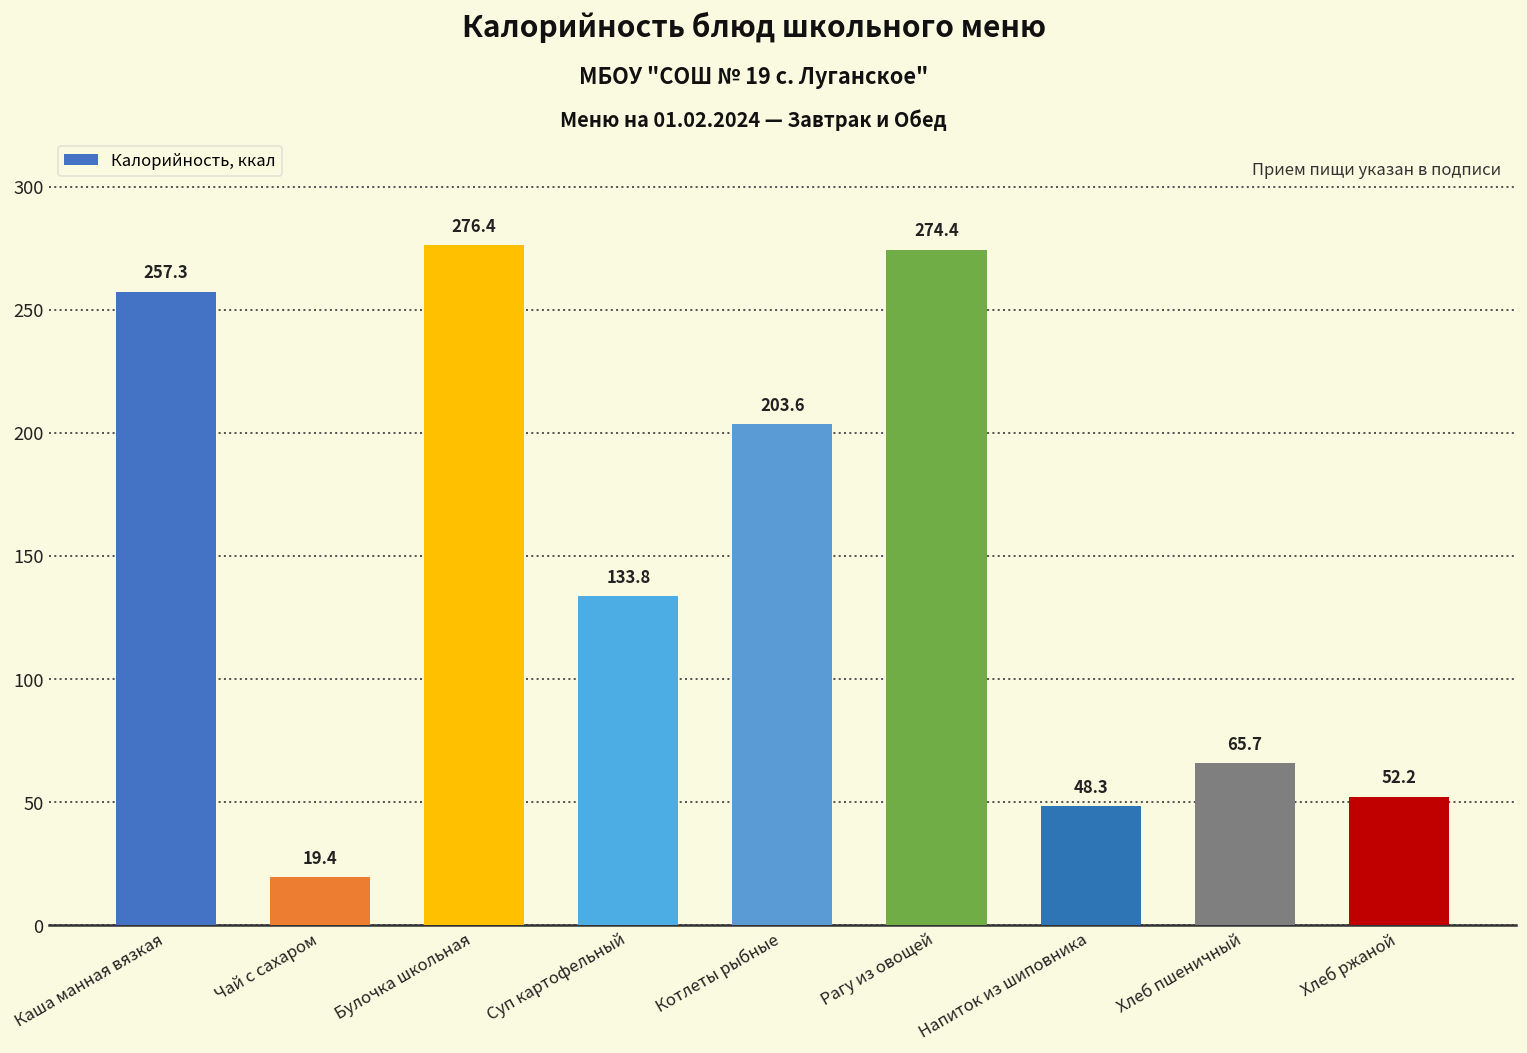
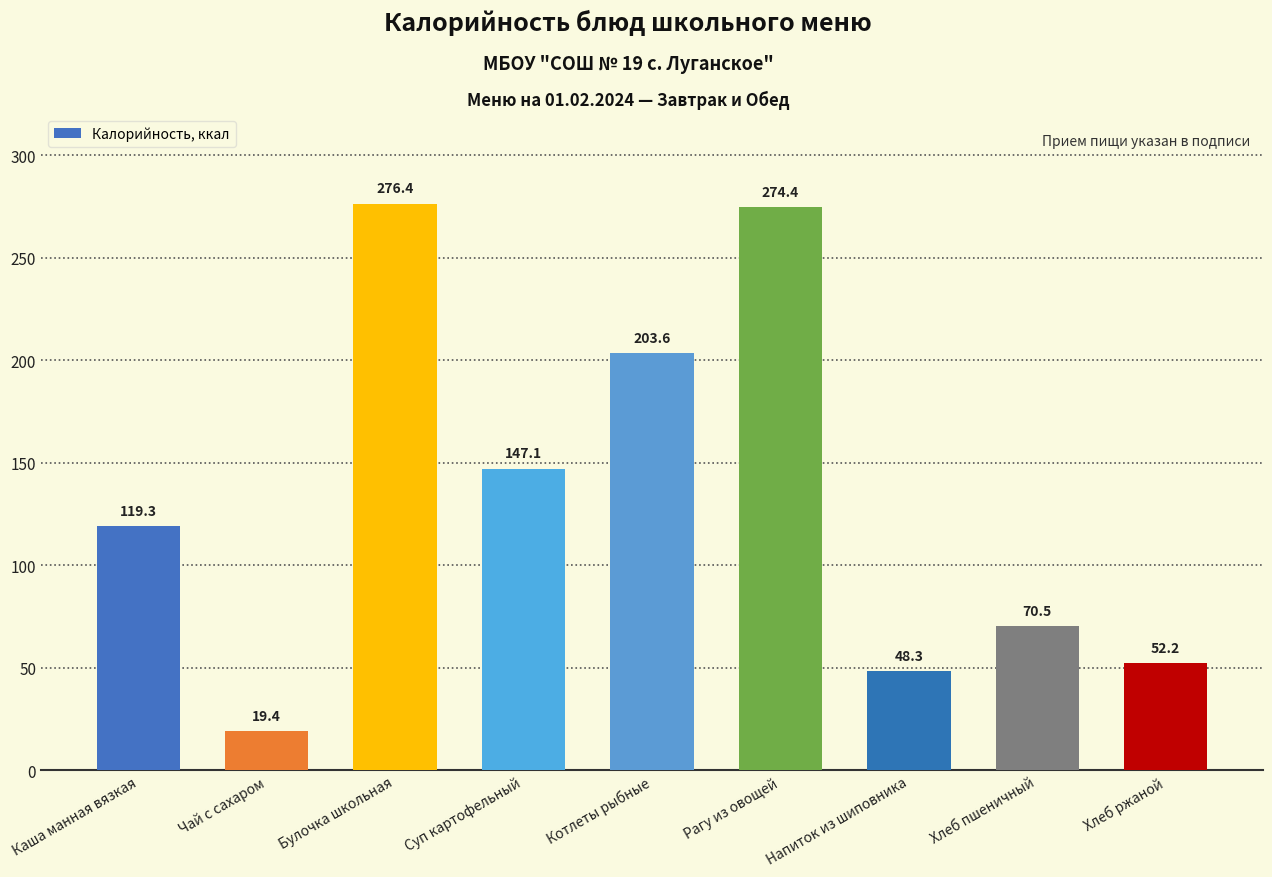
Каша манная вязкая: 257.3 -> 119.3
Суп картофельный: 133.8 -> 147.1
Хлеб пшеничный: 65.7 -> 70.5
